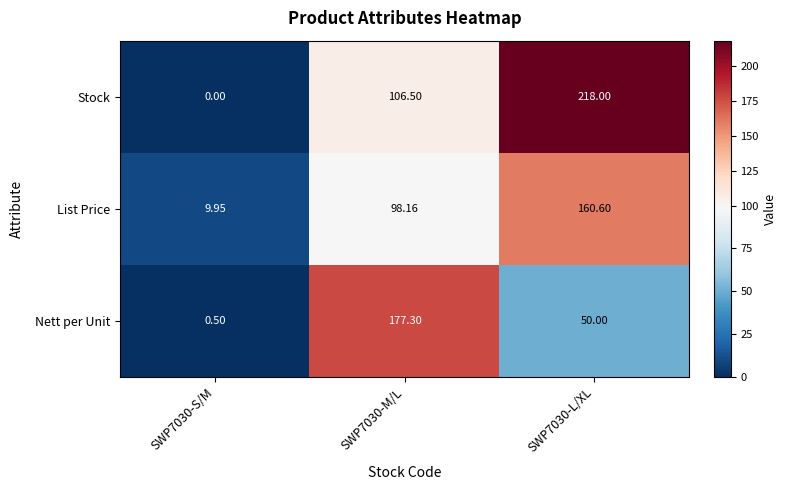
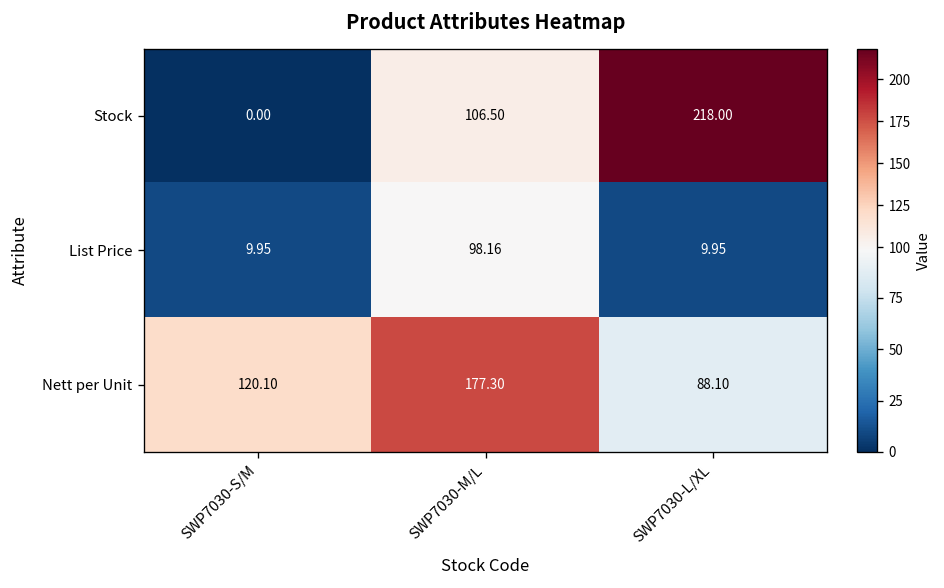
List Price, SWP7030-L/XL: 160.60 -> 9.95
Nett per Unit, SWP7030-S/M: 0.50 -> 120.10
Nett per Unit, SWP7030-L/XL: 50.00 -> 88.10
